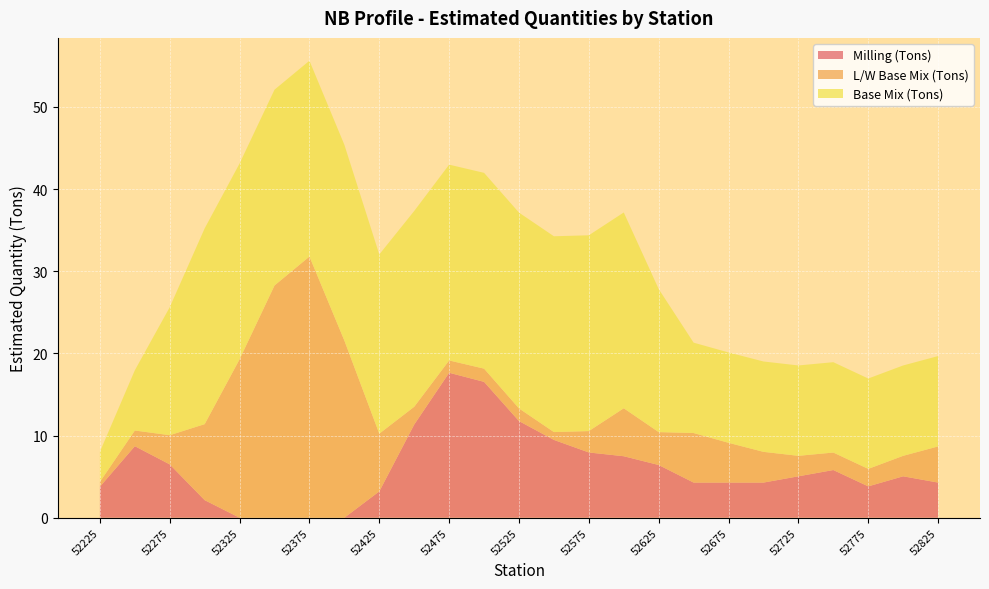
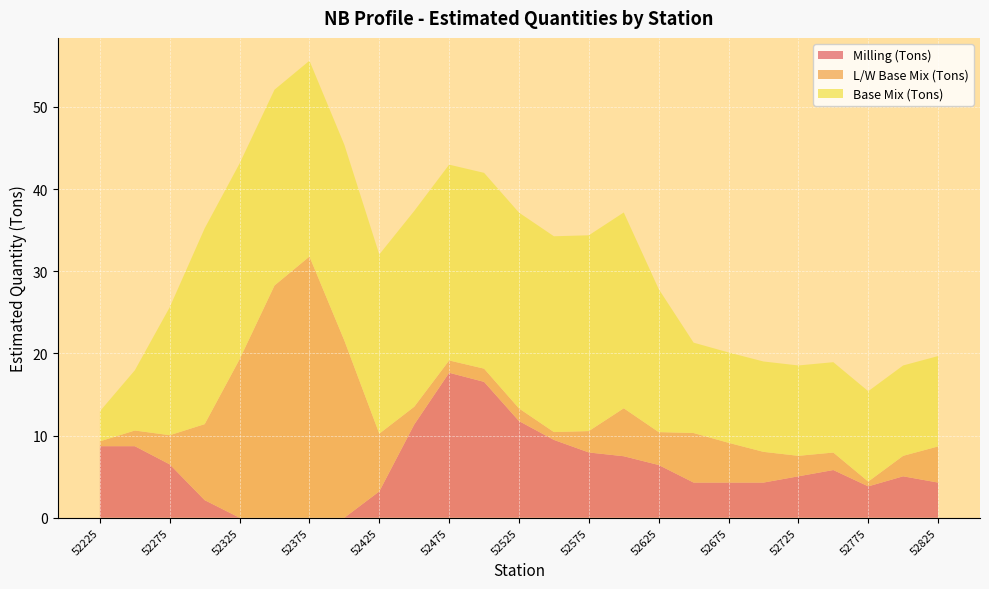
Milling (Tons), 52225: 4 -> 9
L/W Base Mix (Tons), 52775: 2 -> 1
